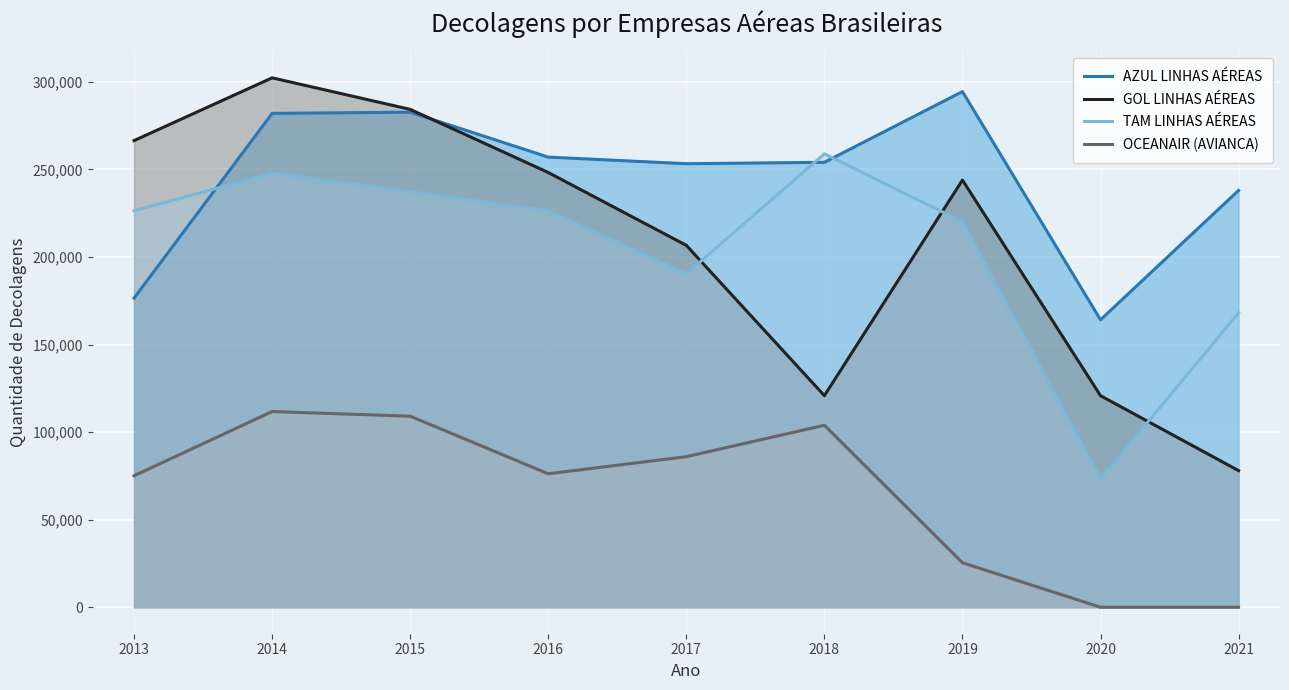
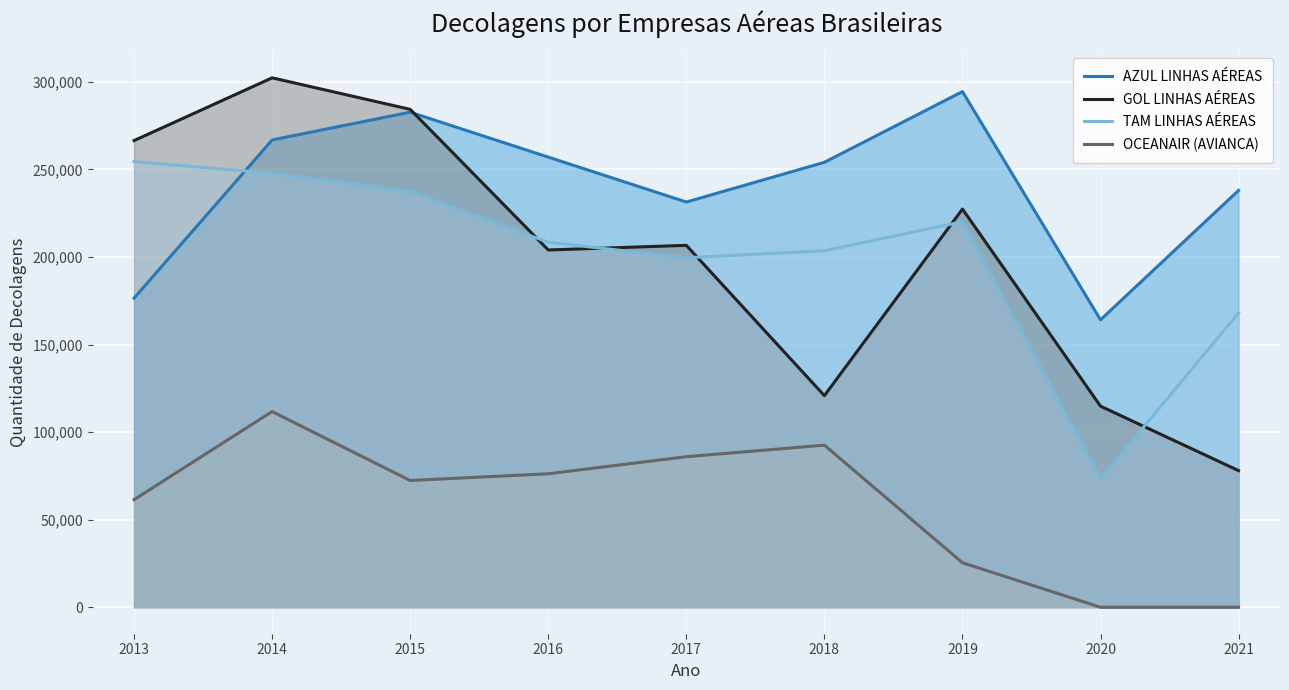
TAM LINHAS AÉREAS, 2013: 226,000 -> 254,000
OCEANAIR (AVIANCA), 2013: 75,000 -> 61,000
AZUL LINHAS AÉREAS, 2014: 282,000 -> 267,000
OCEANAIR (AVIANCA), 2015: 109,000 -> 72,000
GOL LINHAS AÉREAS, 2016: 248,000 -> 204,000
TAM LINHAS AÉREAS, 2016: 226,000 -> 208,000
AZUL LINHAS AÉREAS, 2017: 253,000 -> 231,000
TAM LINHAS AÉREAS, 2017: 190,000 -> 200,000
TAM LINHAS AÉREAS, 2018: 259,000 -> 204,000
OCEANAIR (AVIANCA), 2018: 104,000 -> 93,000
GOL LINHAS AÉREAS, 2019: 244,000 -> 227,000
GOL LINHAS AÉREAS, 2020: 121,000 -> 115,000
